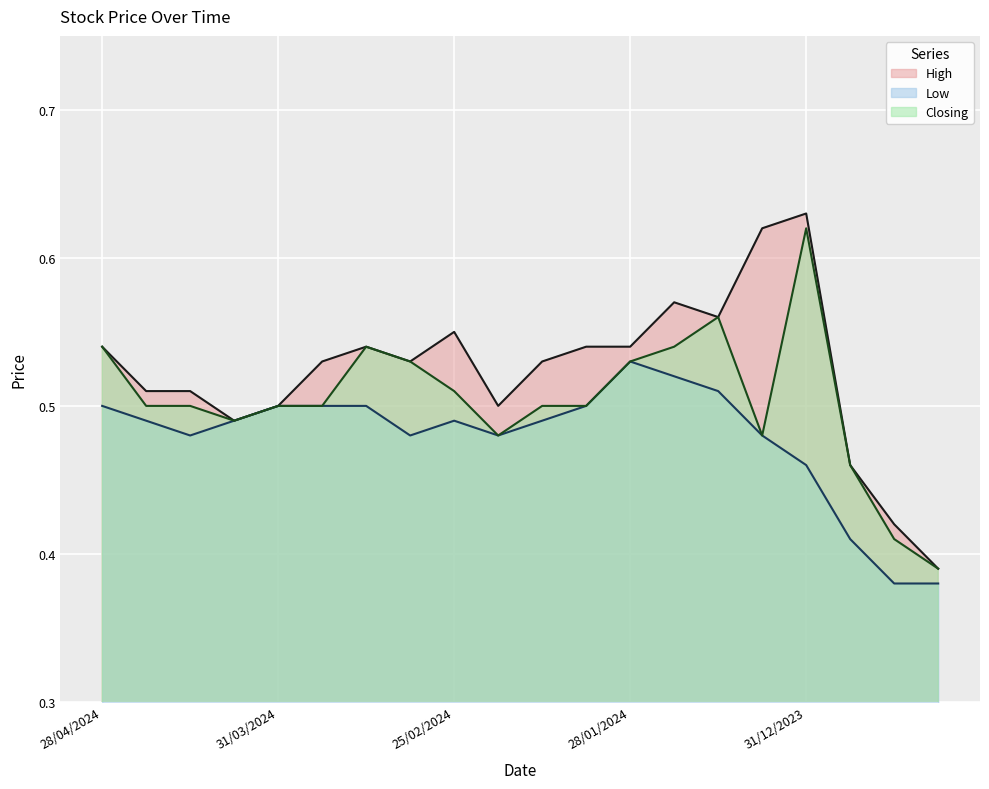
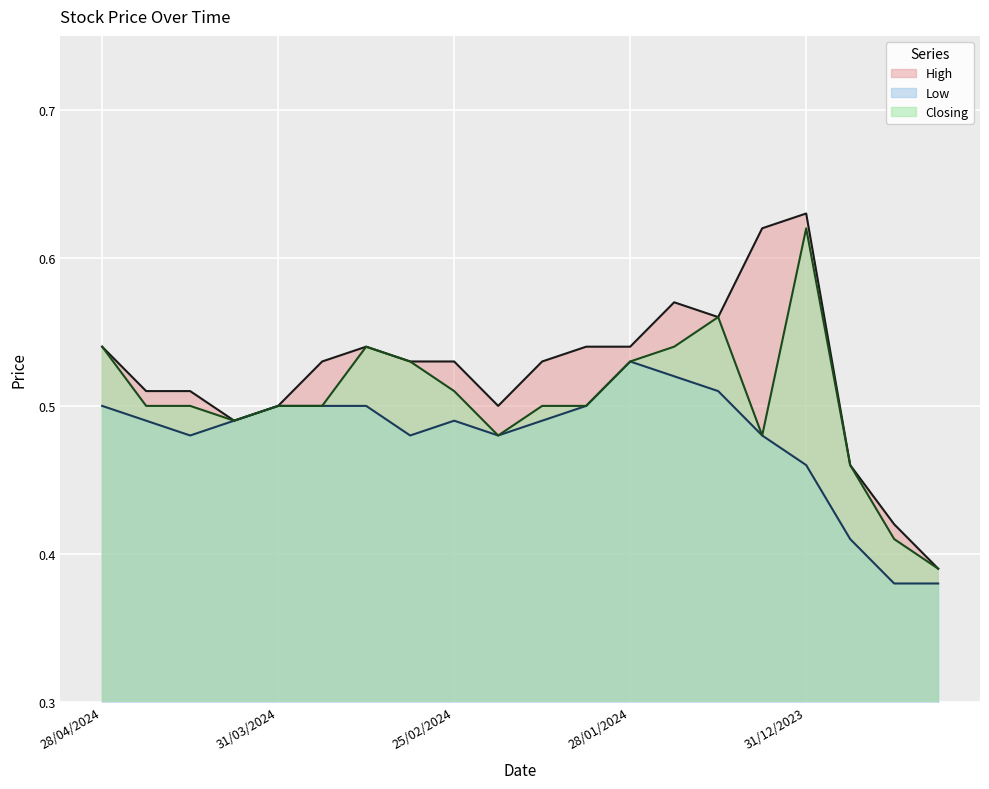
High, 25/02/2024: 0.55 -> 0.53
